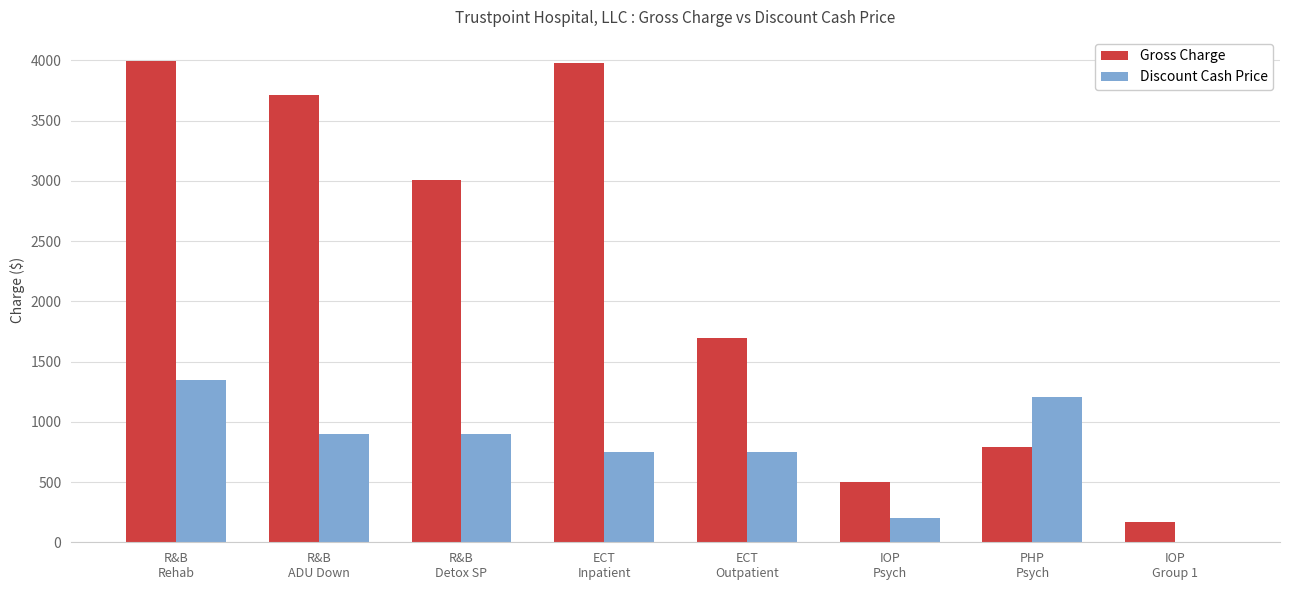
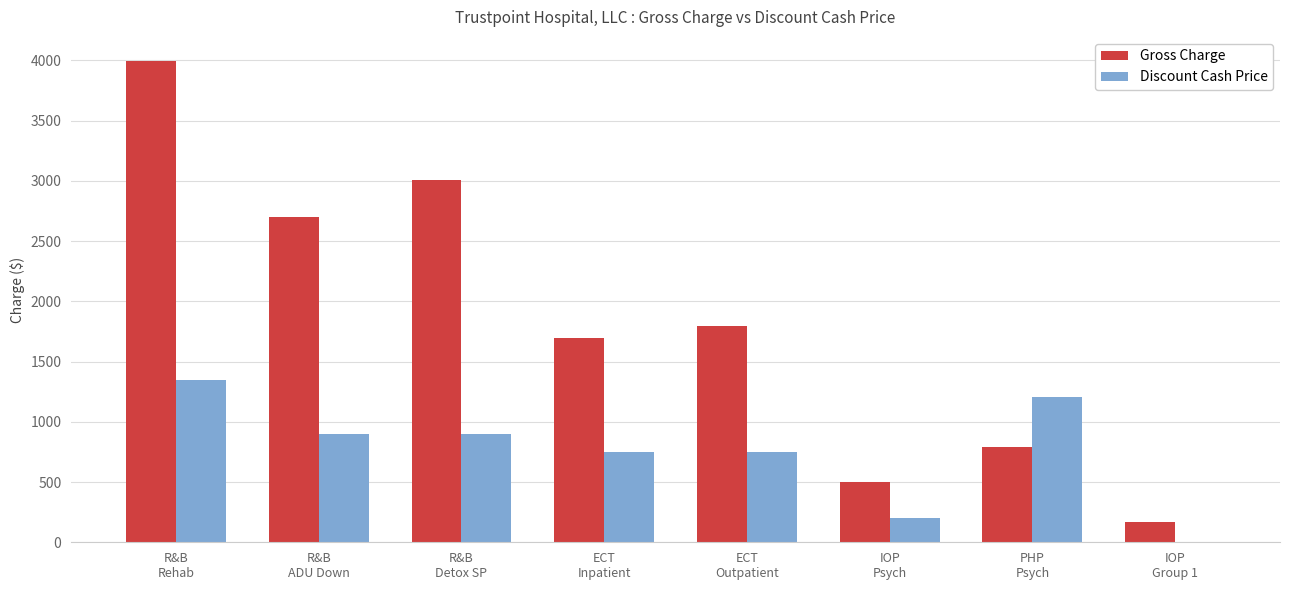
Gross Charge, R&B ADU Down: 3710 -> 2700
Gross Charge, ECT Inpatient: 3980 -> 1700
Gross Charge, ECT Outpatient: 1700 -> 1800
